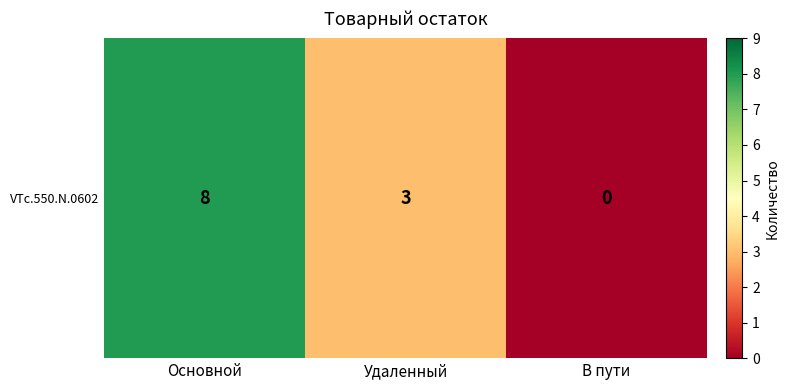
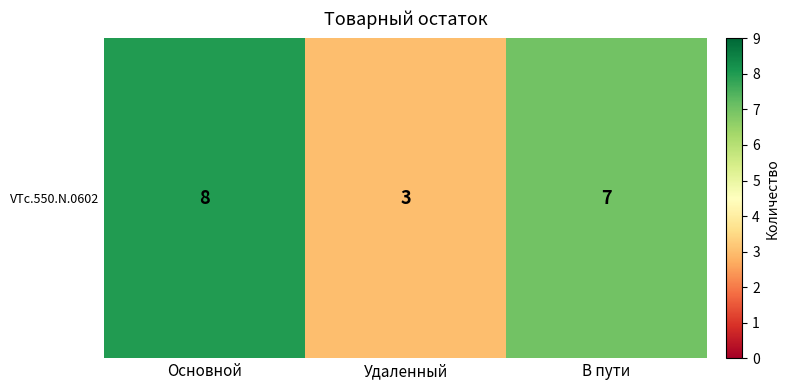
VTc.550.N.0602, В пути: 0 -> 7
